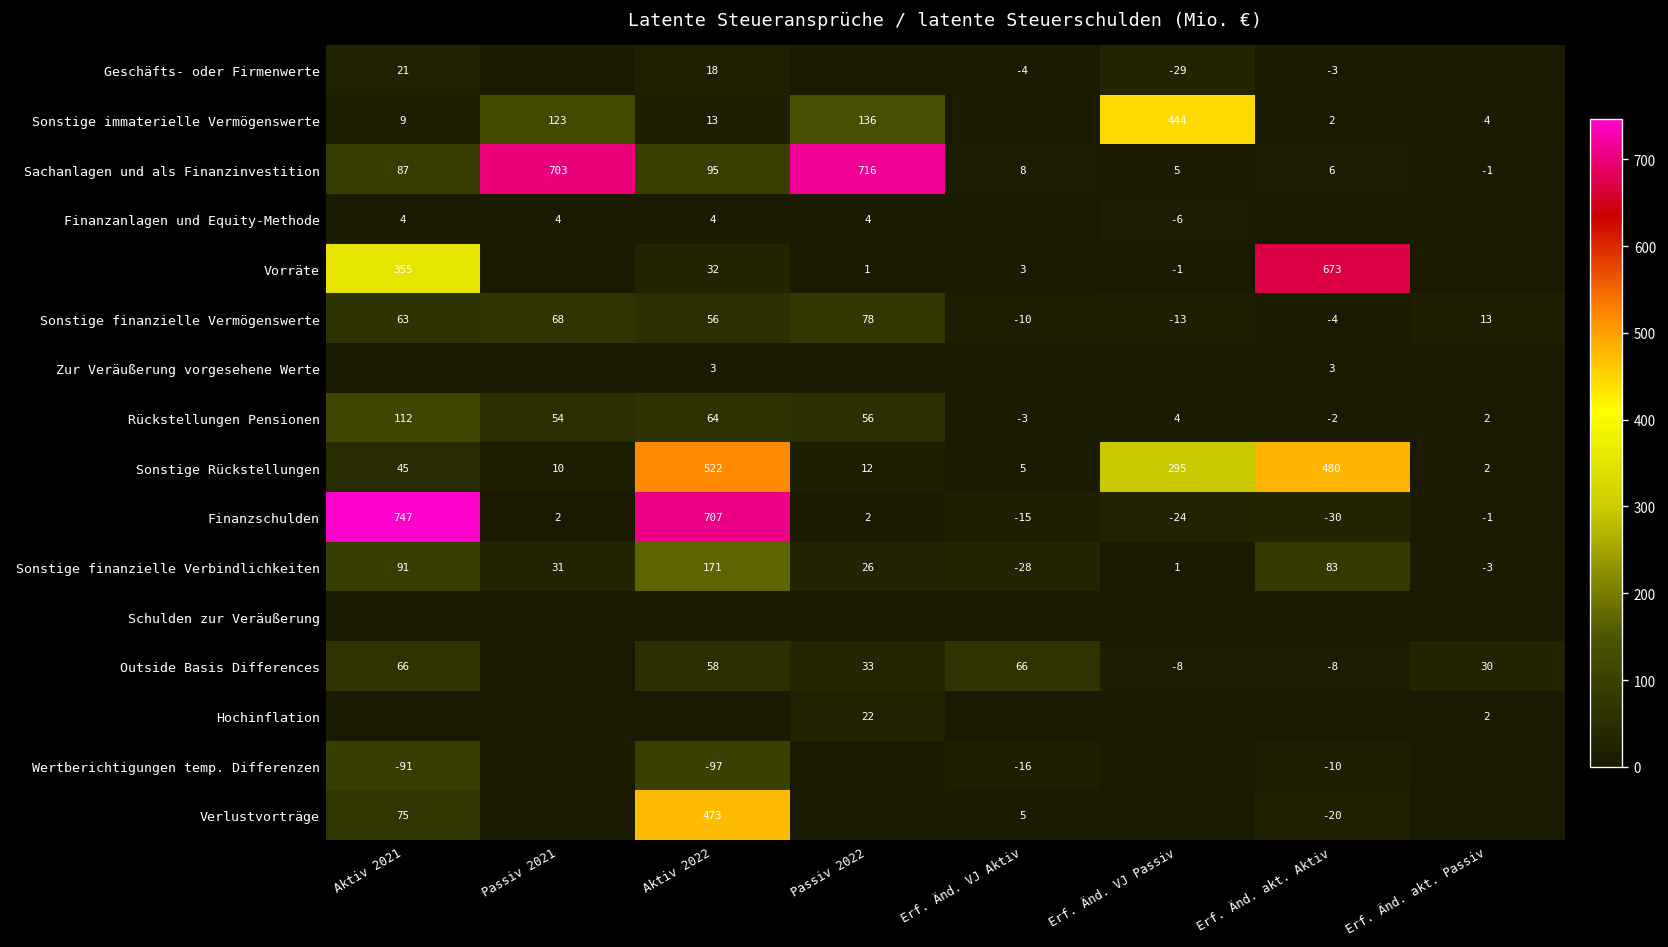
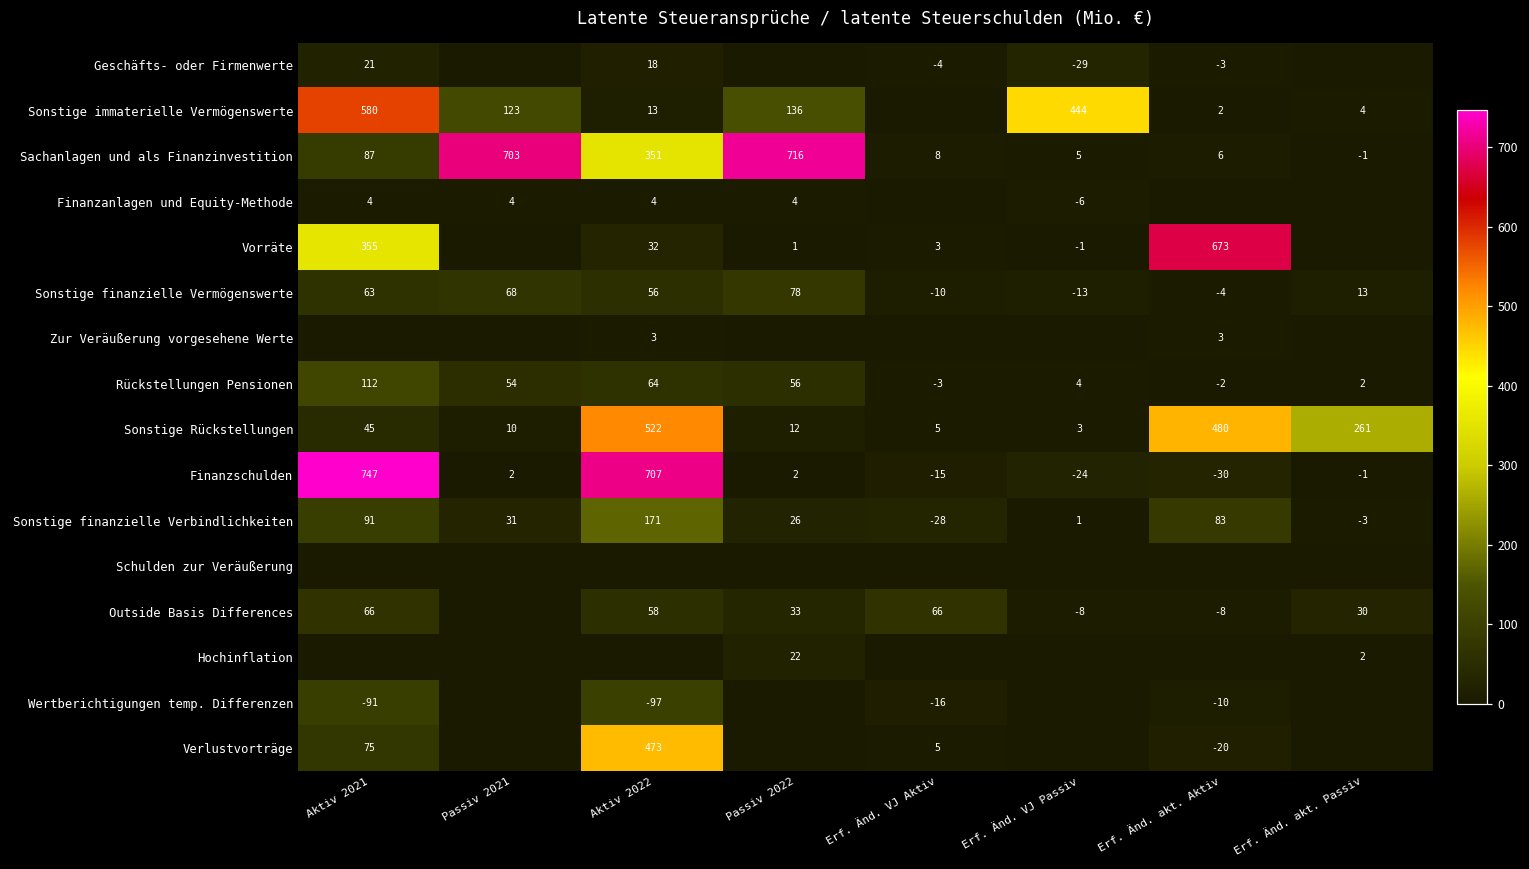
Sonstige immaterielle Vermögenswerte, Aktiv 2021: 9 -> 580
Sachanlagen und als Finanzinvestition, Aktiv 2022: 95 -> 351
Sonstige Rückstellungen, Erf. Änd. VJ Passiv: 295 -> 3
Sonstige Rückstellungen, Erf. Änd. akt. Passiv: 2 -> 261
